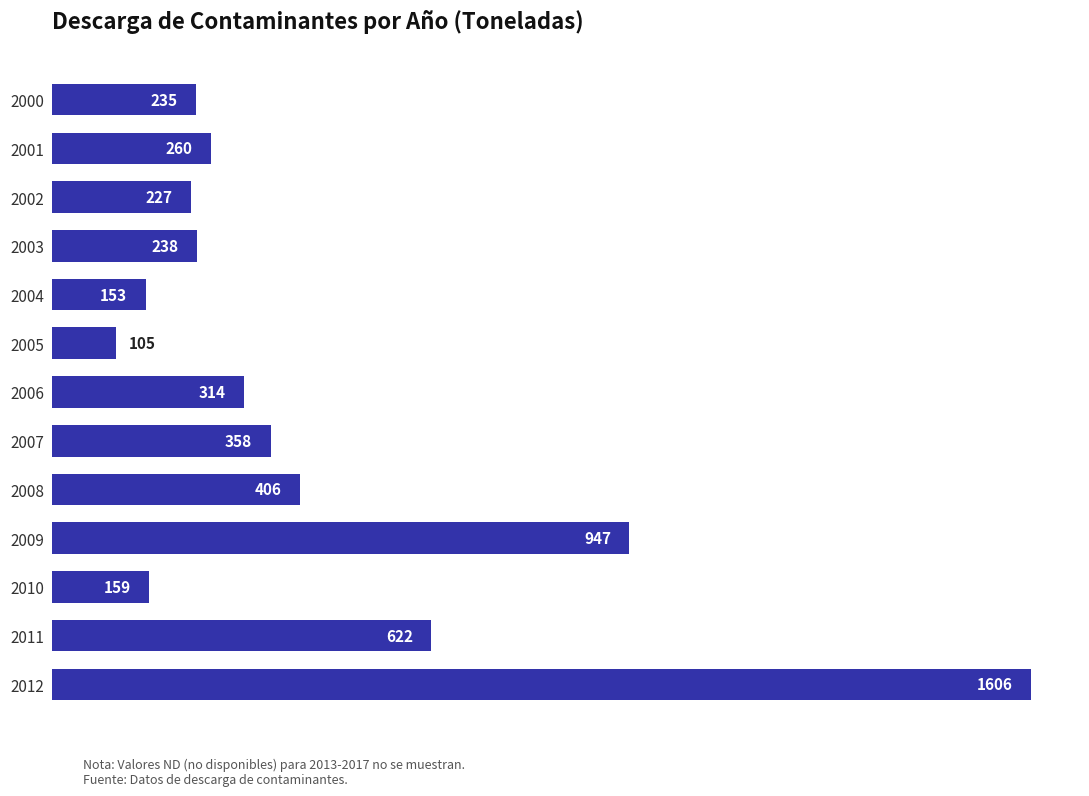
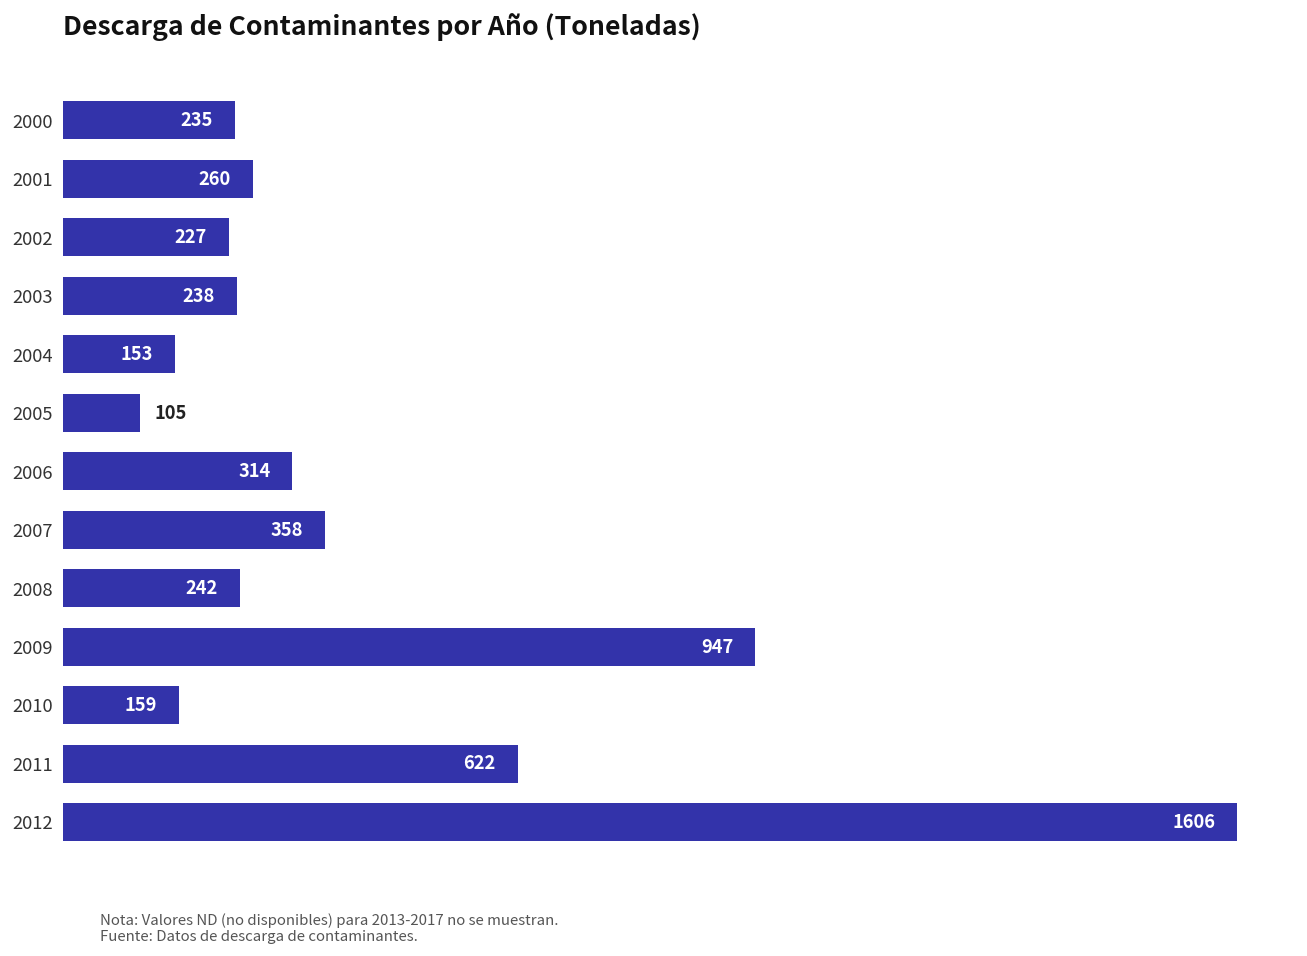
2008: 406 -> 242
